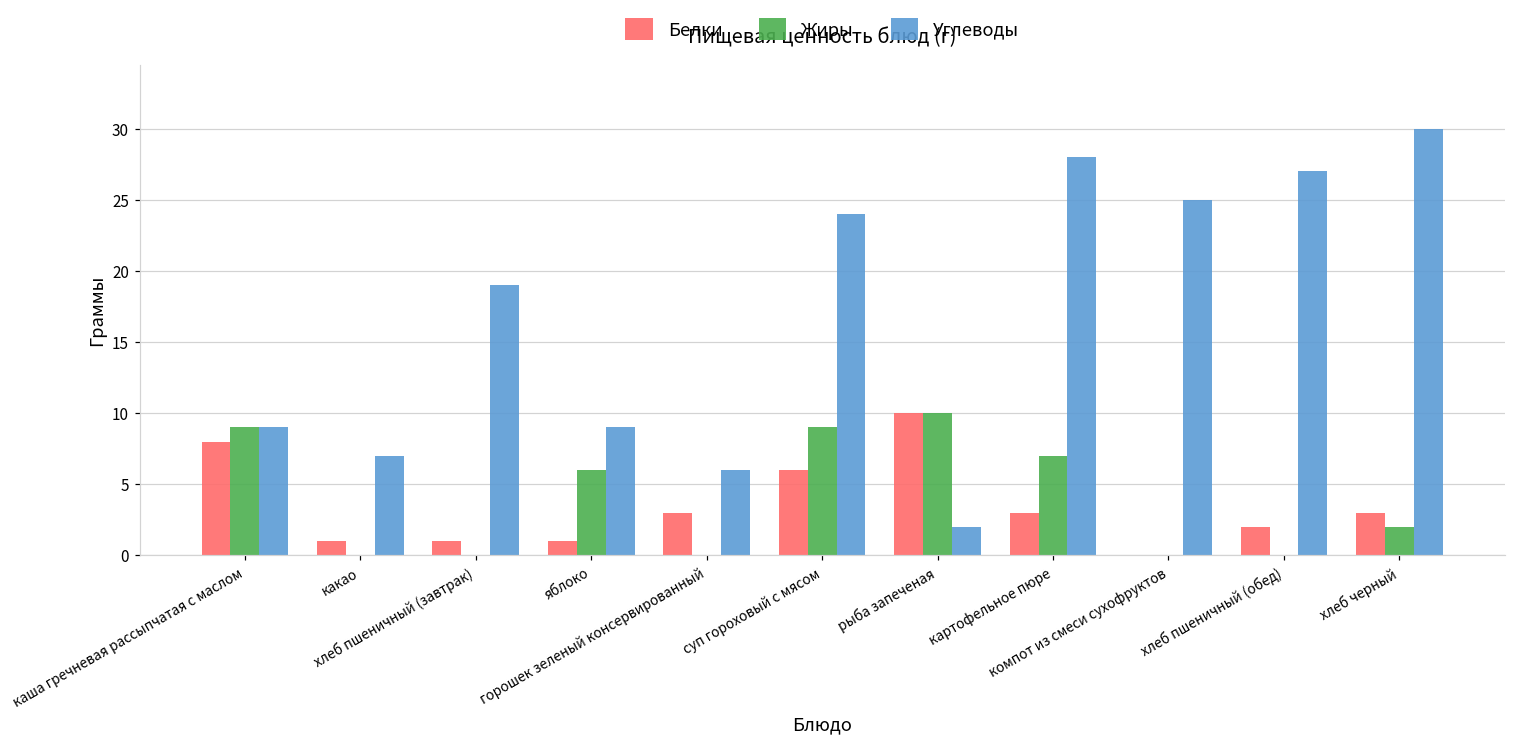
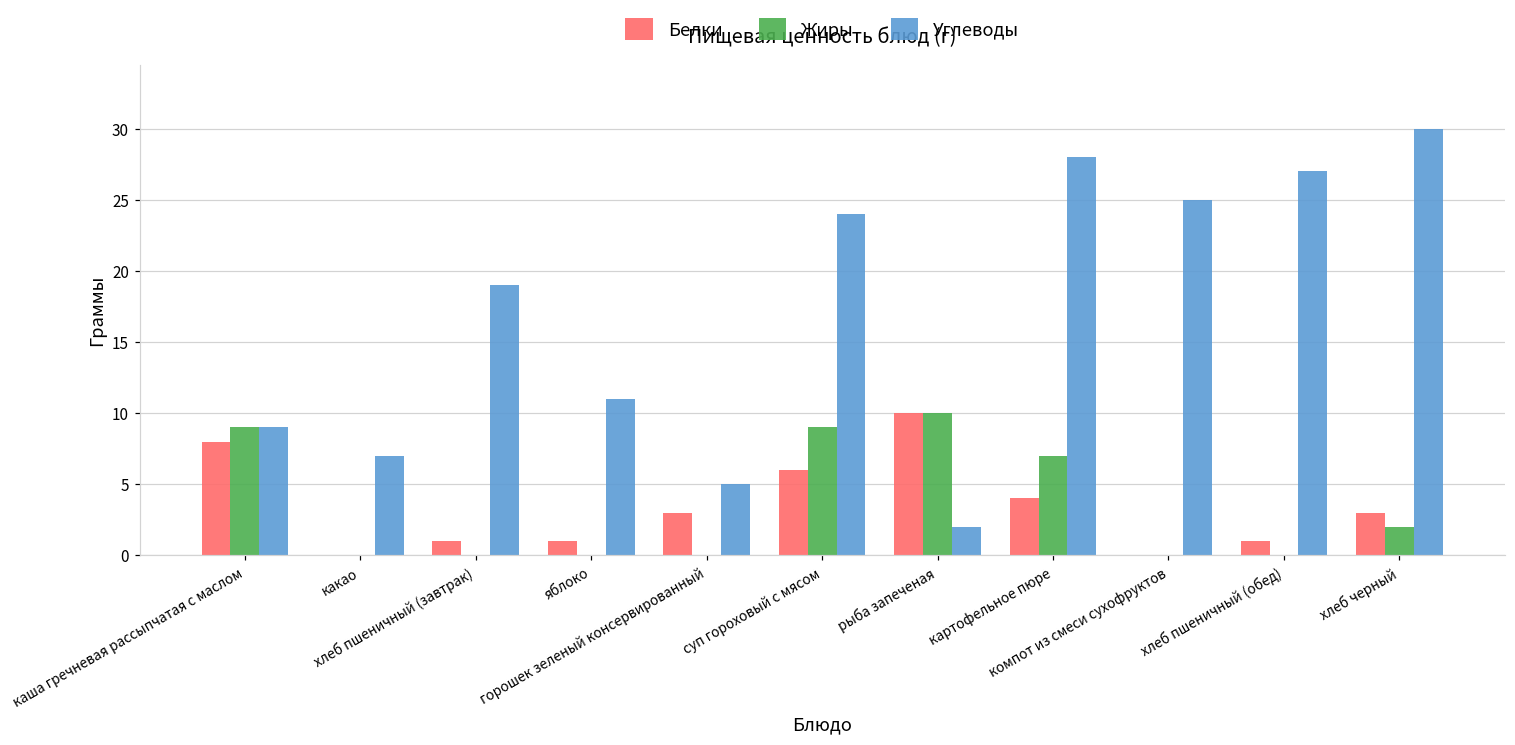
Белки, какао: 1 -> 0
Жиры, яблоко: 6 -> 0
Углеводы, яблоко: 9 -> 11
Углеводы, горошек зеленый консервированный: 6 -> 5
Белки, картофельное пюре: 3 -> 4
Белки, хлеб пшеничный (обед): 2 -> 1
